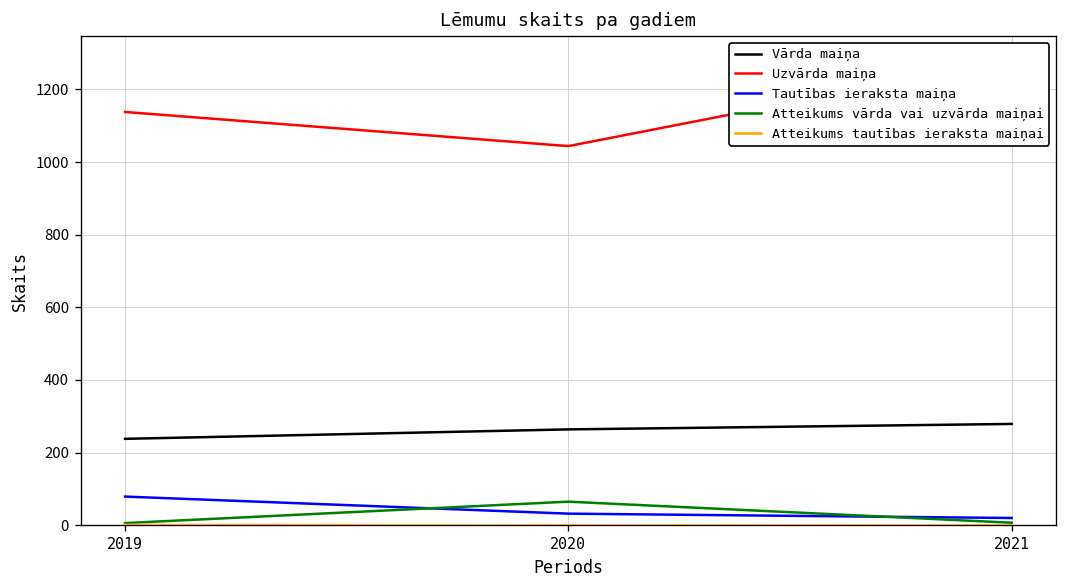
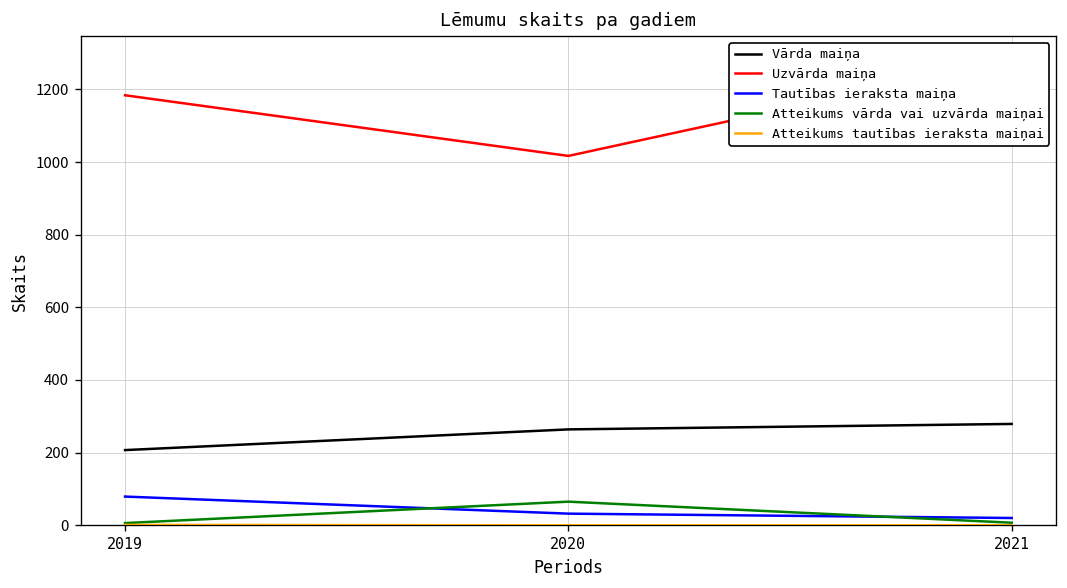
Vārda maiņa, 2019: 240 -> 210
Uzvārda maiņa, 2019: 1140 -> 1180
Uzvārda maiņa, 2020: 1040 -> 1020
